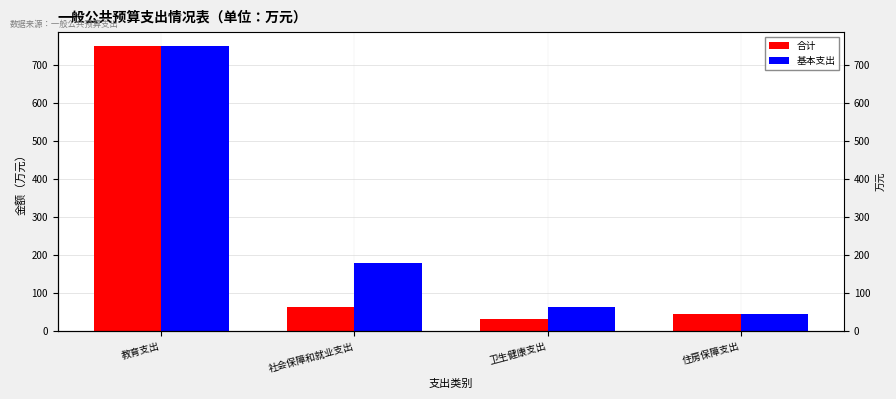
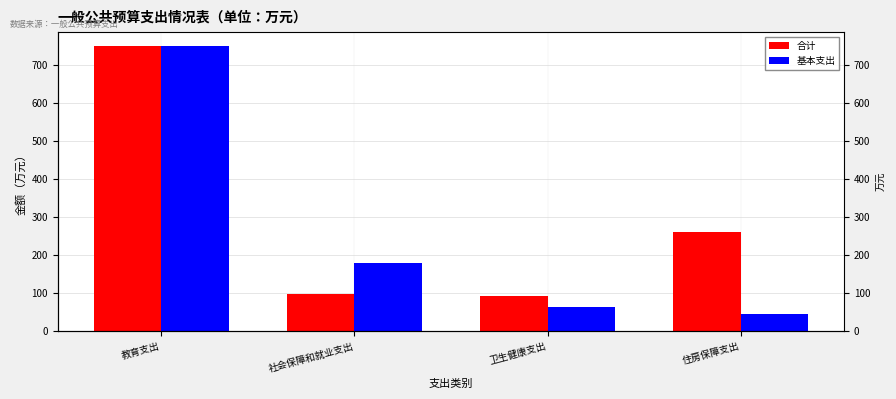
合计, 社会保障和就业支出: 70 -> 100
合计, 卫生健康支出: 30 -> 90
合计, 住房保障支出: 40 -> 260
